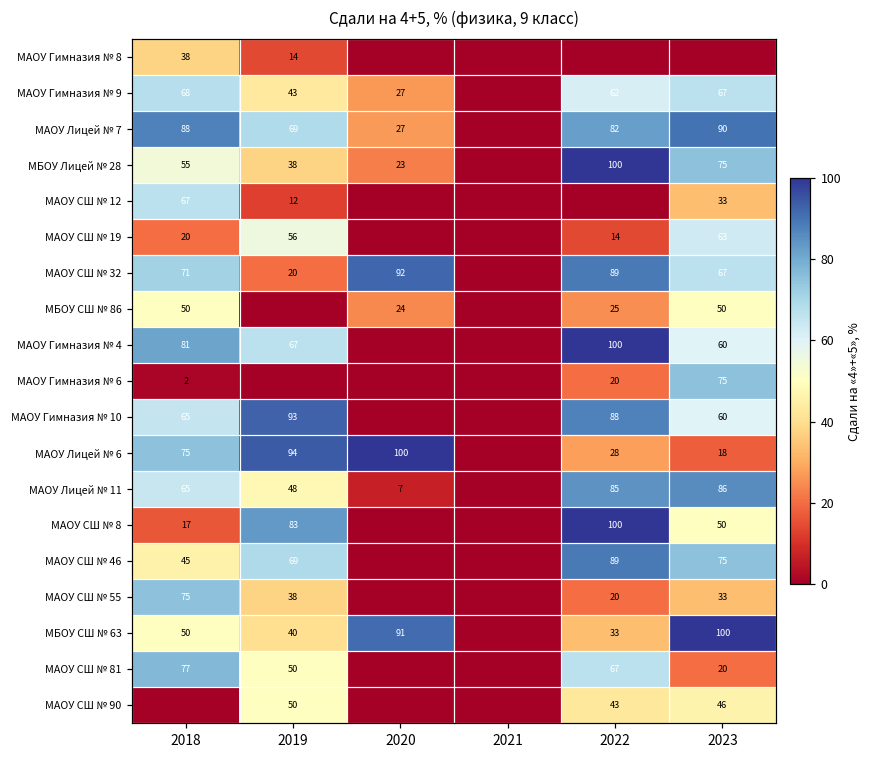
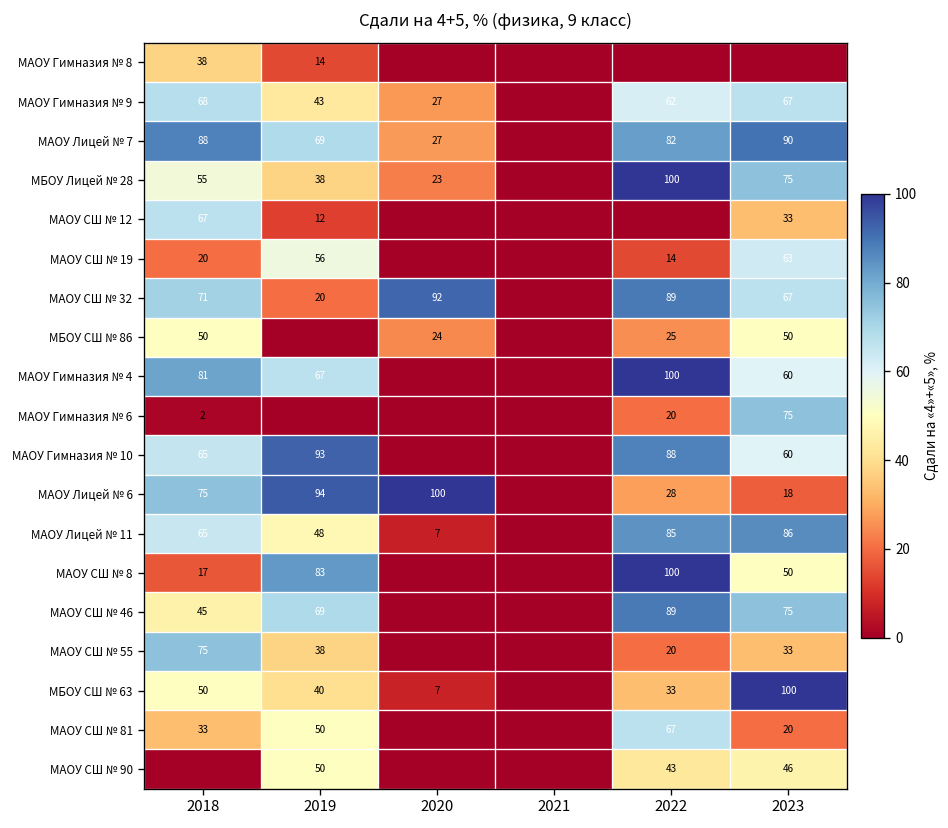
МБОУ СШ № 63, 2020: 91 -> 7
МАОУ СШ № 81, 2018: 77 -> 33
